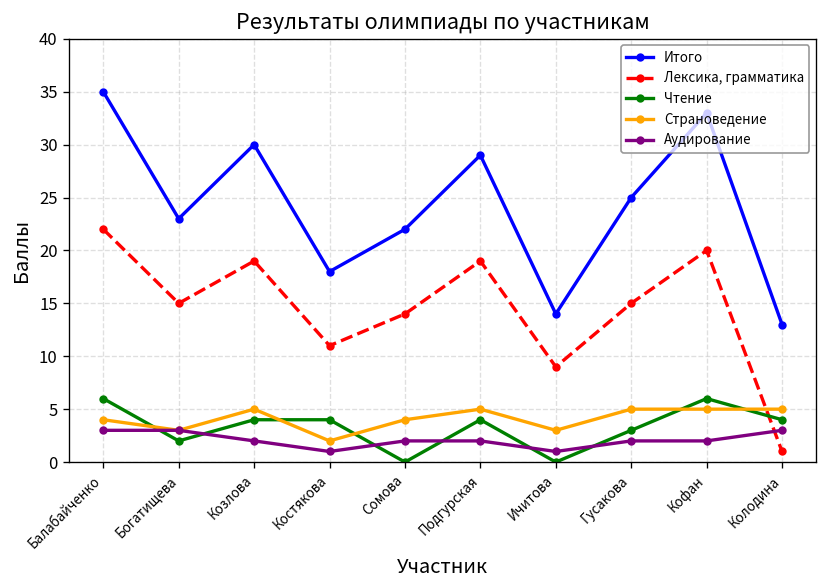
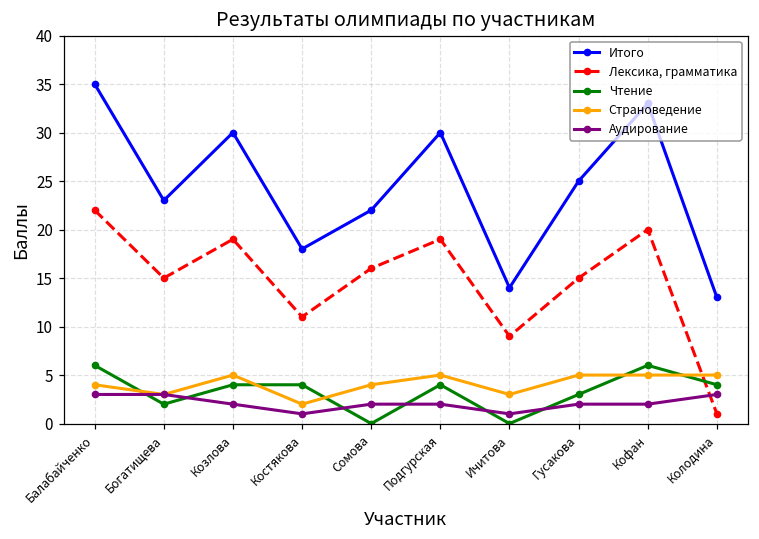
Лексика, грамматика, Сомова: 14 -> 16
Итого, Подгурская: 29 -> 30
